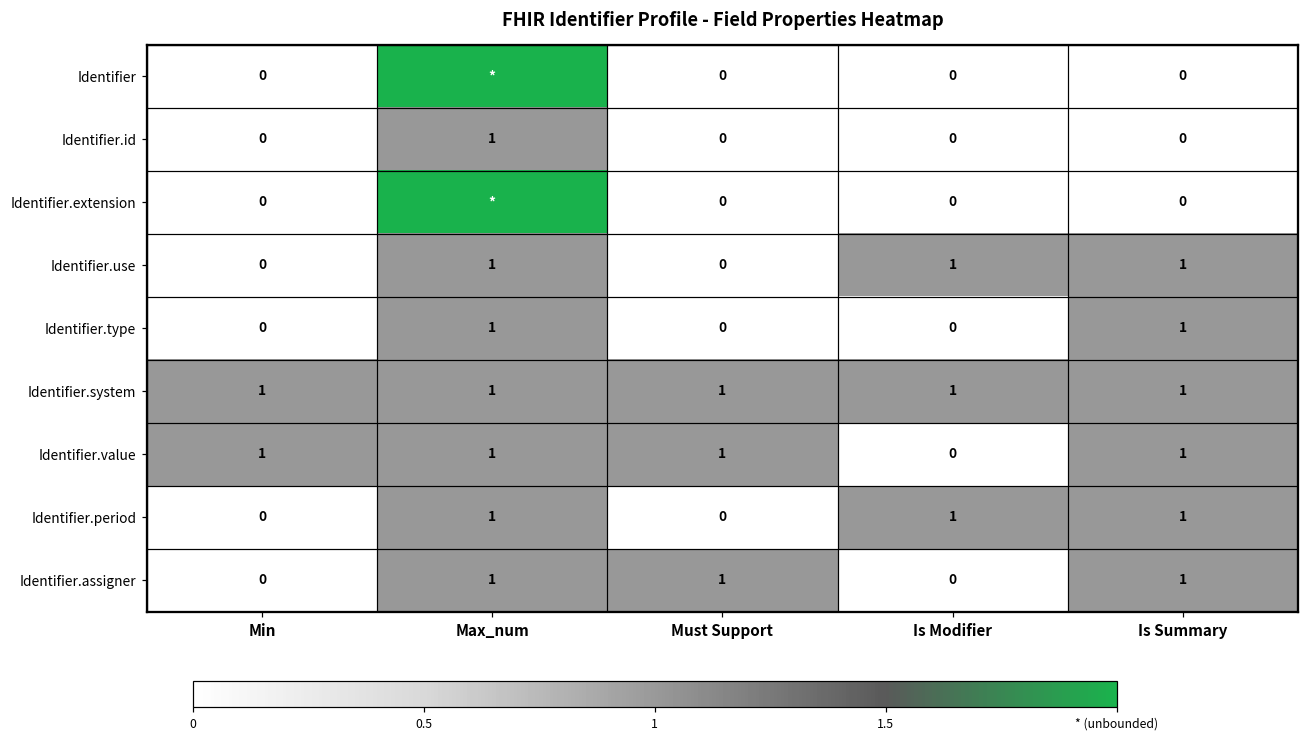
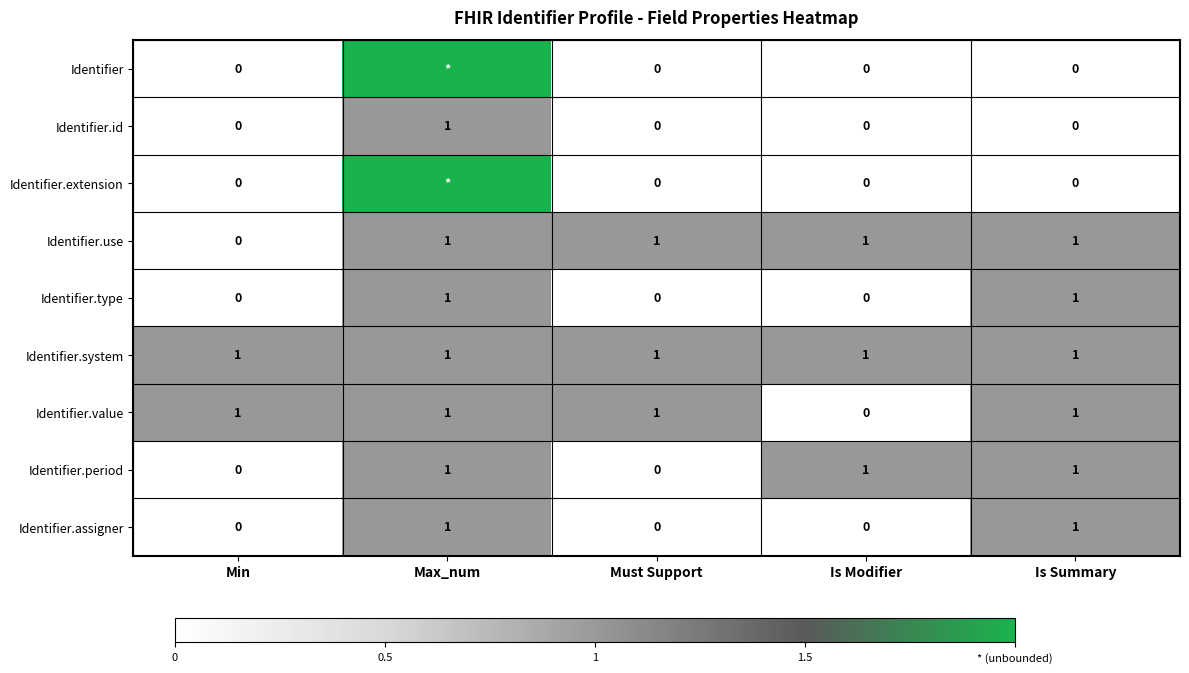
Identifier.use, Must Support: 0 -> 1
Identifier.assigner, Must Support: 1 -> 0
